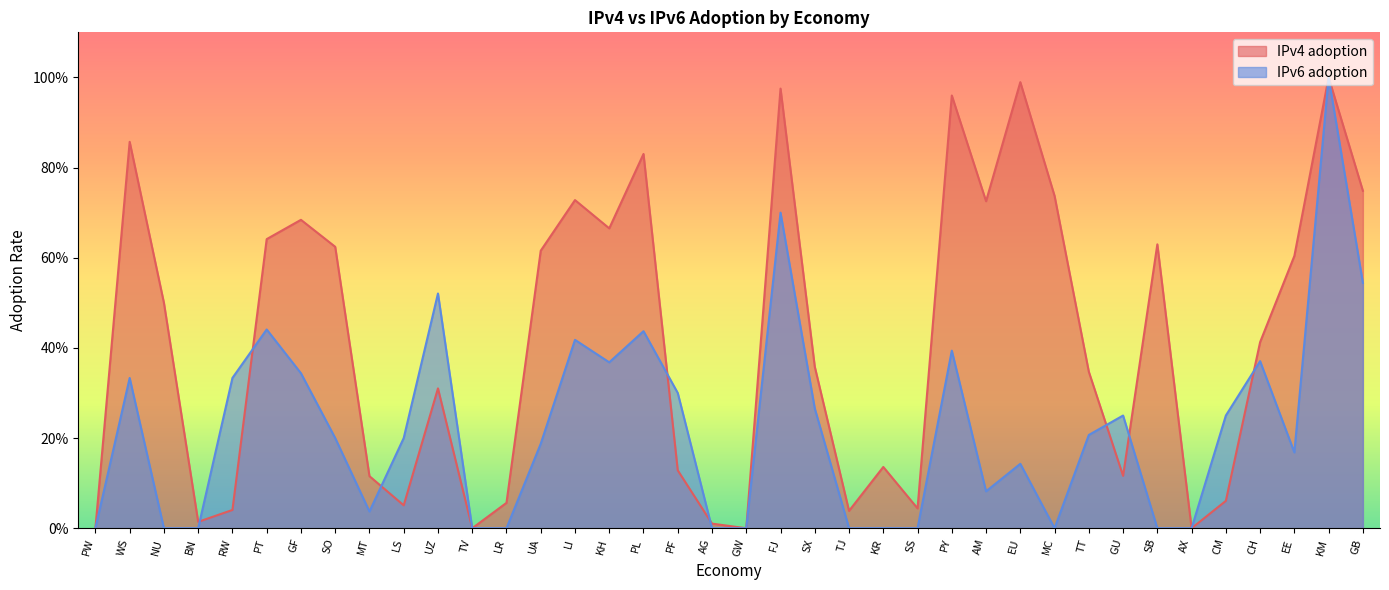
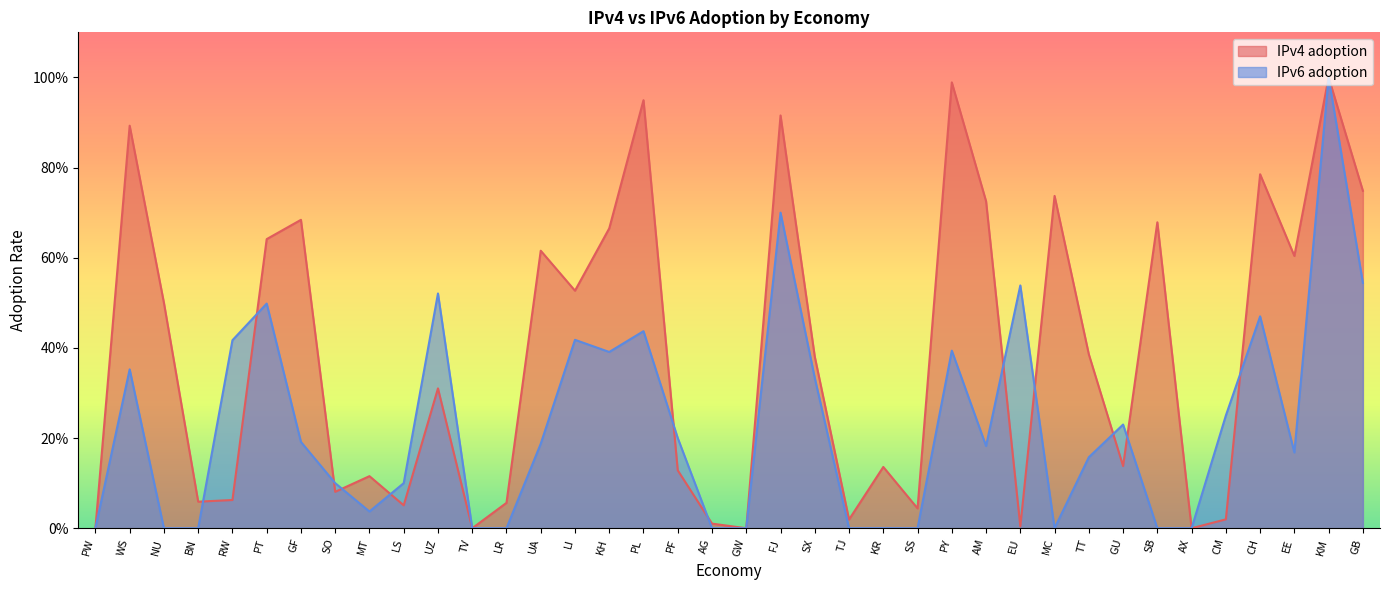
IPv4 adoption, WS: 86% -> 89%
IPv6 adoption, WS: 33% -> 35%
IPv4 adoption, BN: 1% -> 6%
IPv4 adoption, RW: 4% -> 6%
IPv6 adoption, RW: 33% -> 42%
IPv6 adoption, PT: 44% -> 50%
IPv6 adoption, GF: 34% -> 19%
IPv4 adoption, SO: 62% -> 8%
IPv6 adoption, SO: 20% -> 10%
IPv6 adoption, LS: 20% -> 10%
IPv4 adoption, LI: 73% -> 53%
IPv6 adoption, KH: 37% -> 39%
IPv4 adoption, PL: 83% -> 95%
IPv6 adoption, PF: 30% -> 20%
IPv4 adoption, FJ: 98% -> 92%
IPv4 adoption, SX: 36% -> 38%
IPv6 adoption, SX: 27% -> 33%
IPv4 adoption, TJ: 4% -> 2%
IPv4 adoption, PY: 96% -> 99%
IPv6 adoption, AM: 8% -> 18%
IPv4 adoption, EU: 99% -> 0%
IPv6 adoption, EU: 14% -> 54%
IPv4 adoption, TT: 35% -> 39%
IPv6 adoption, TT: 21% -> 16%
IPv4 adoption, GU: 12% -> 14%
IPv6 adoption, GU: 25% -> 23%
IPv4 adoption, SB: 63% -> 68%
IPv4 adoption, CM: 6% -> 2%
IPv4 adoption, CH: 41% -> 79%
IPv6 adoption, CH: 37% -> 47%
